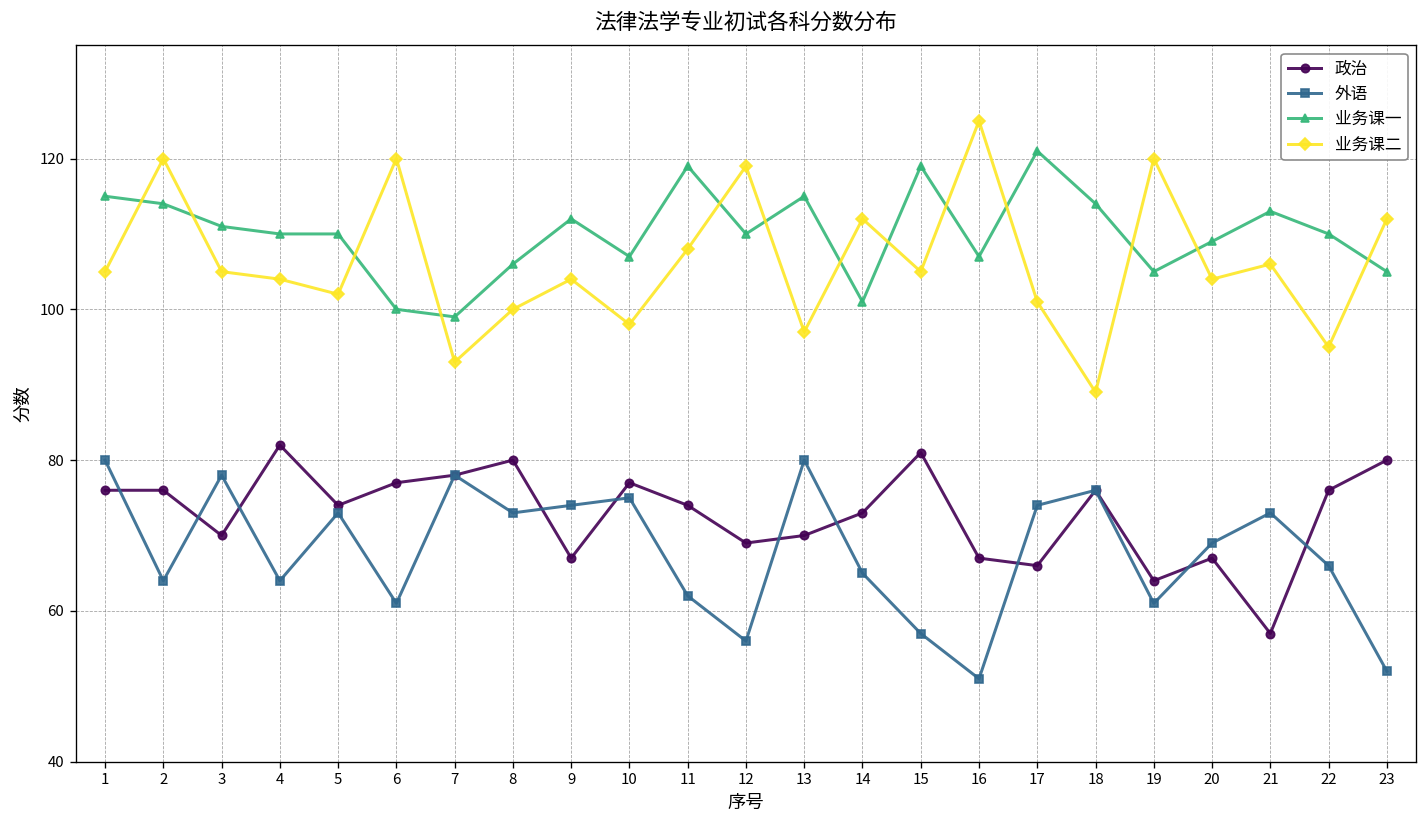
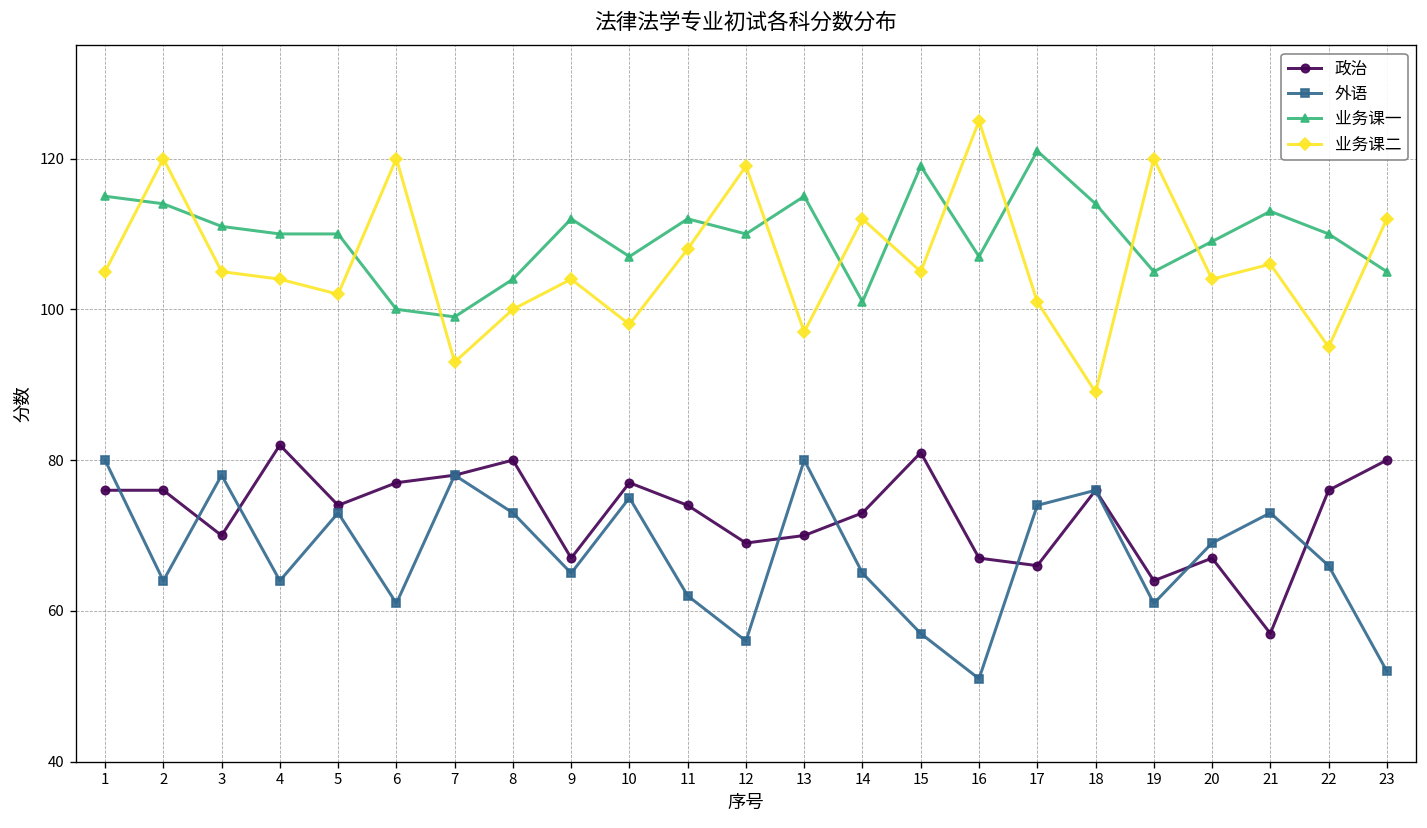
业务课一, 8: 106 -> 104
外语, 9: 74 -> 65
业务课一, 11: 119 -> 112
